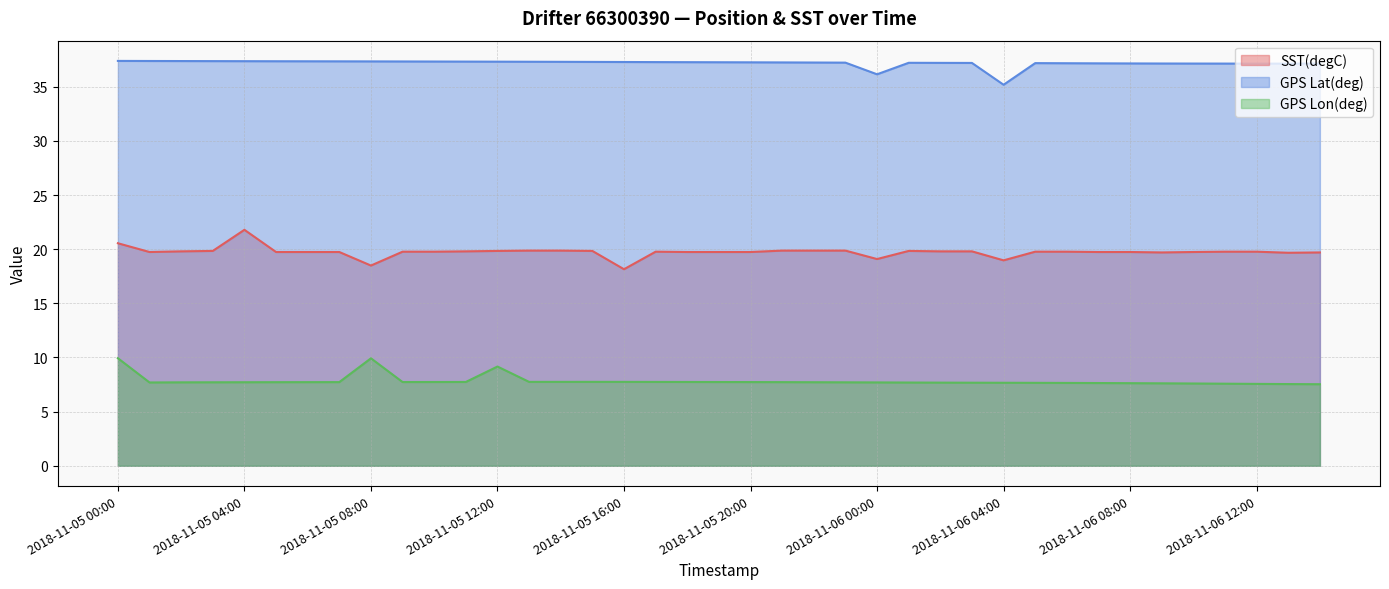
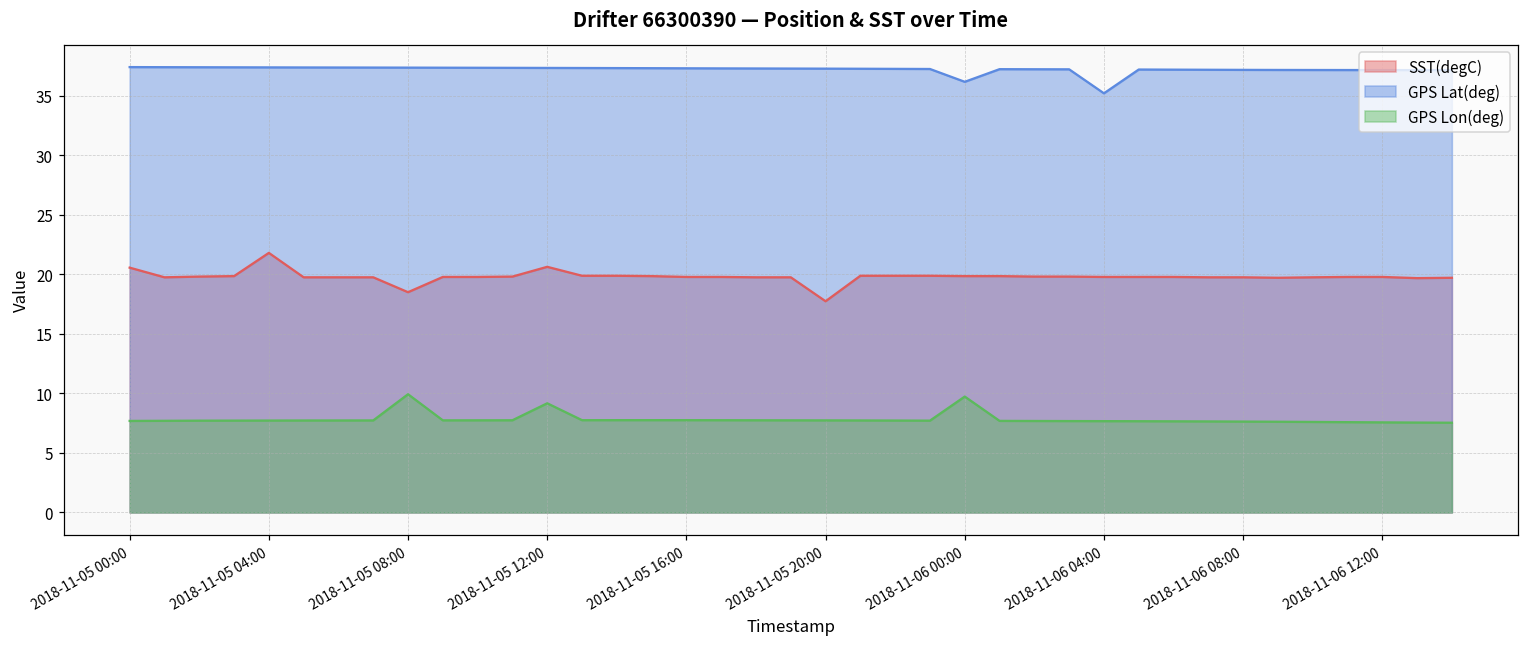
GPS Lon(deg), 2018-11-05 00:00: 9.9 -> 7.7
SST(degC), 2018-11-05 12:00: 19.8 -> 20.6
SST(degC), 2018-11-05 16:00: 18.2 -> 19.8
SST(degC), 2018-11-05 20:00: 19.7 -> 17.7
SST(degC), 2018-11-06 00:00: 19.1 -> 19.8
GPS Lon(deg), 2018-11-06 00:00: 7.7 -> 9.7
SST(degC), 2018-11-06 04:00: 19.0 -> 19.8
